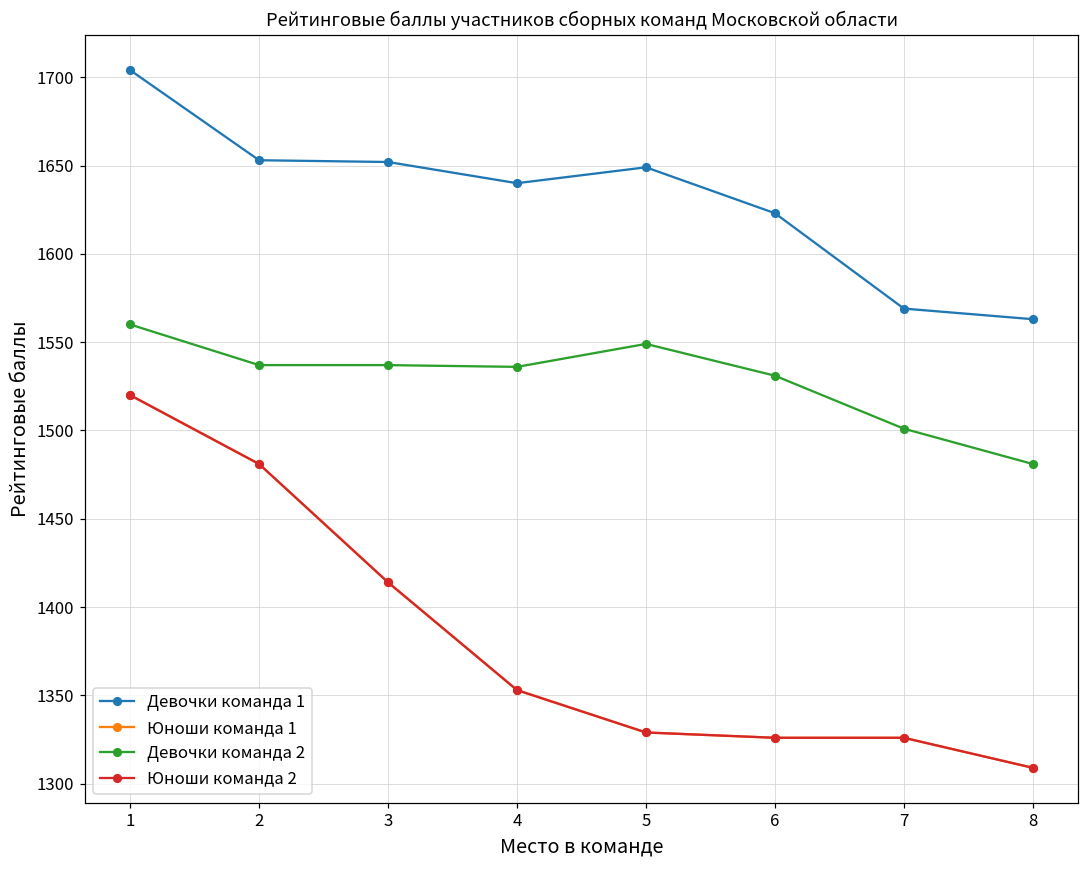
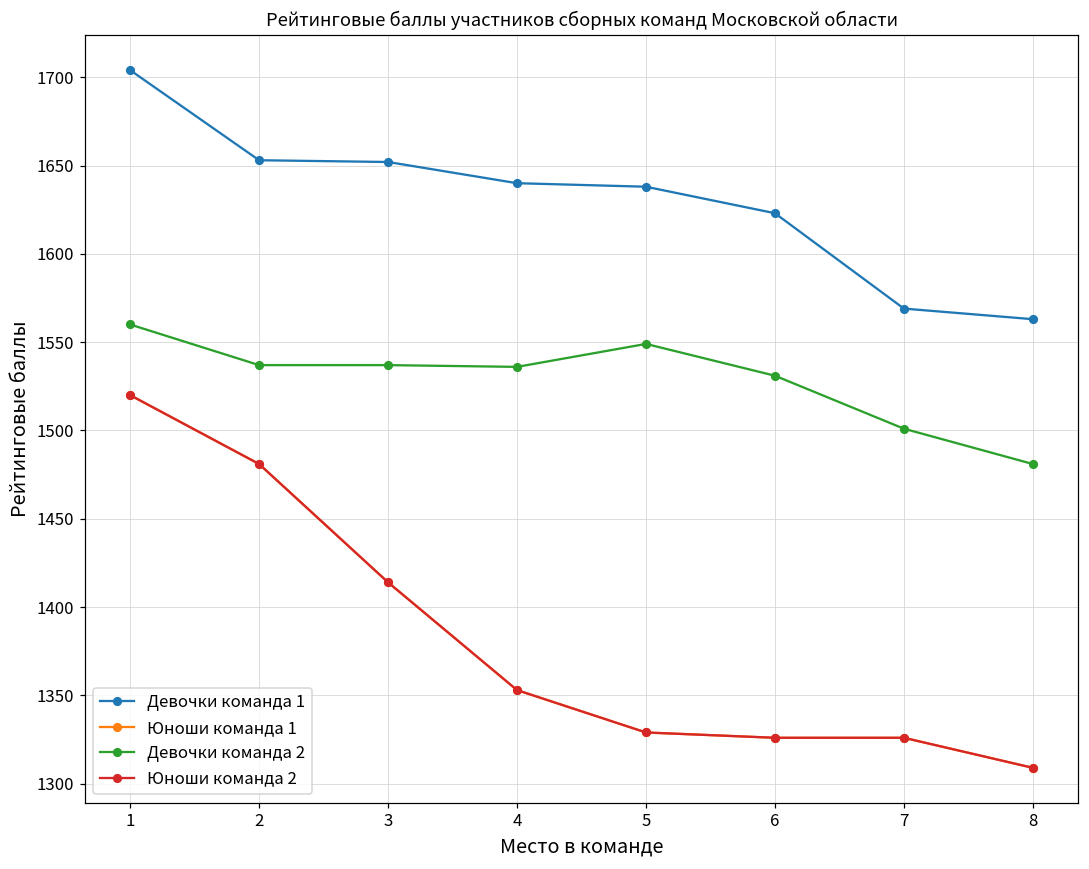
Девочки команда 1, 5: 1649 -> 1638
